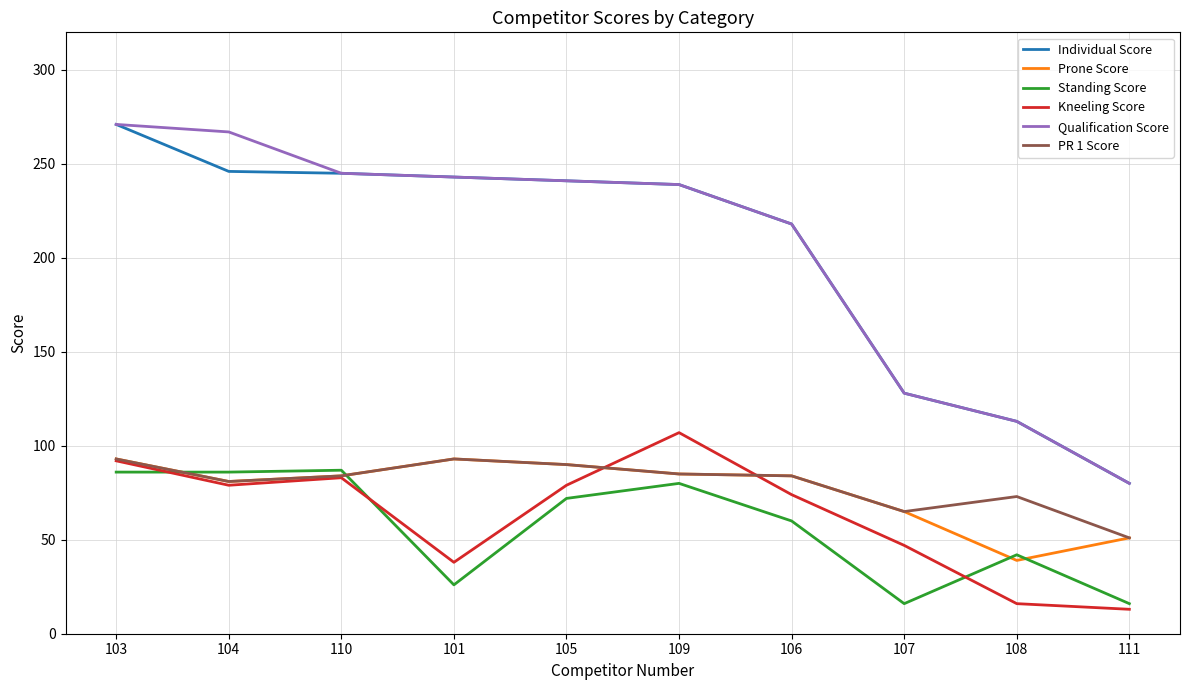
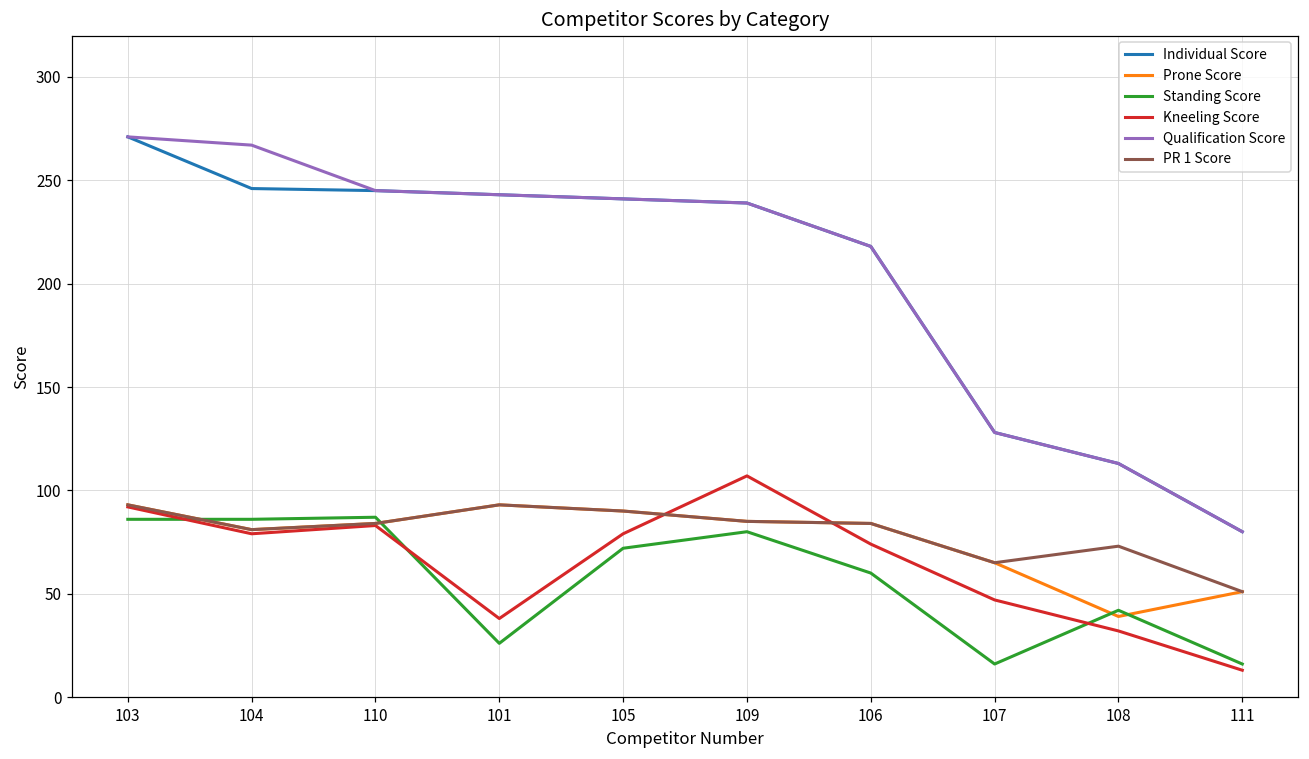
Kneeling Score, 108: 16 -> 32
